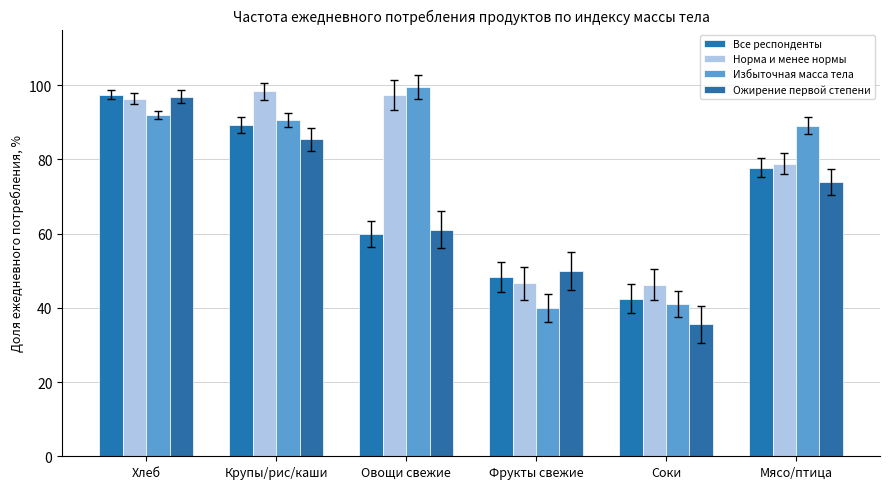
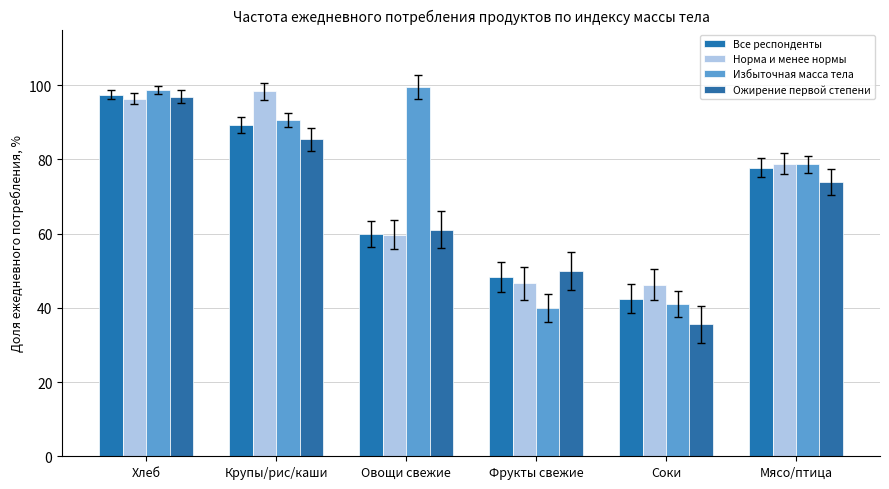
Избыточная масса тела, Хлеб: 92 -> 99
Норма и менее нормы, Овощи свежие: 97 -> 60
Избыточная масса тела, Мясо/птица: 89 -> 79
